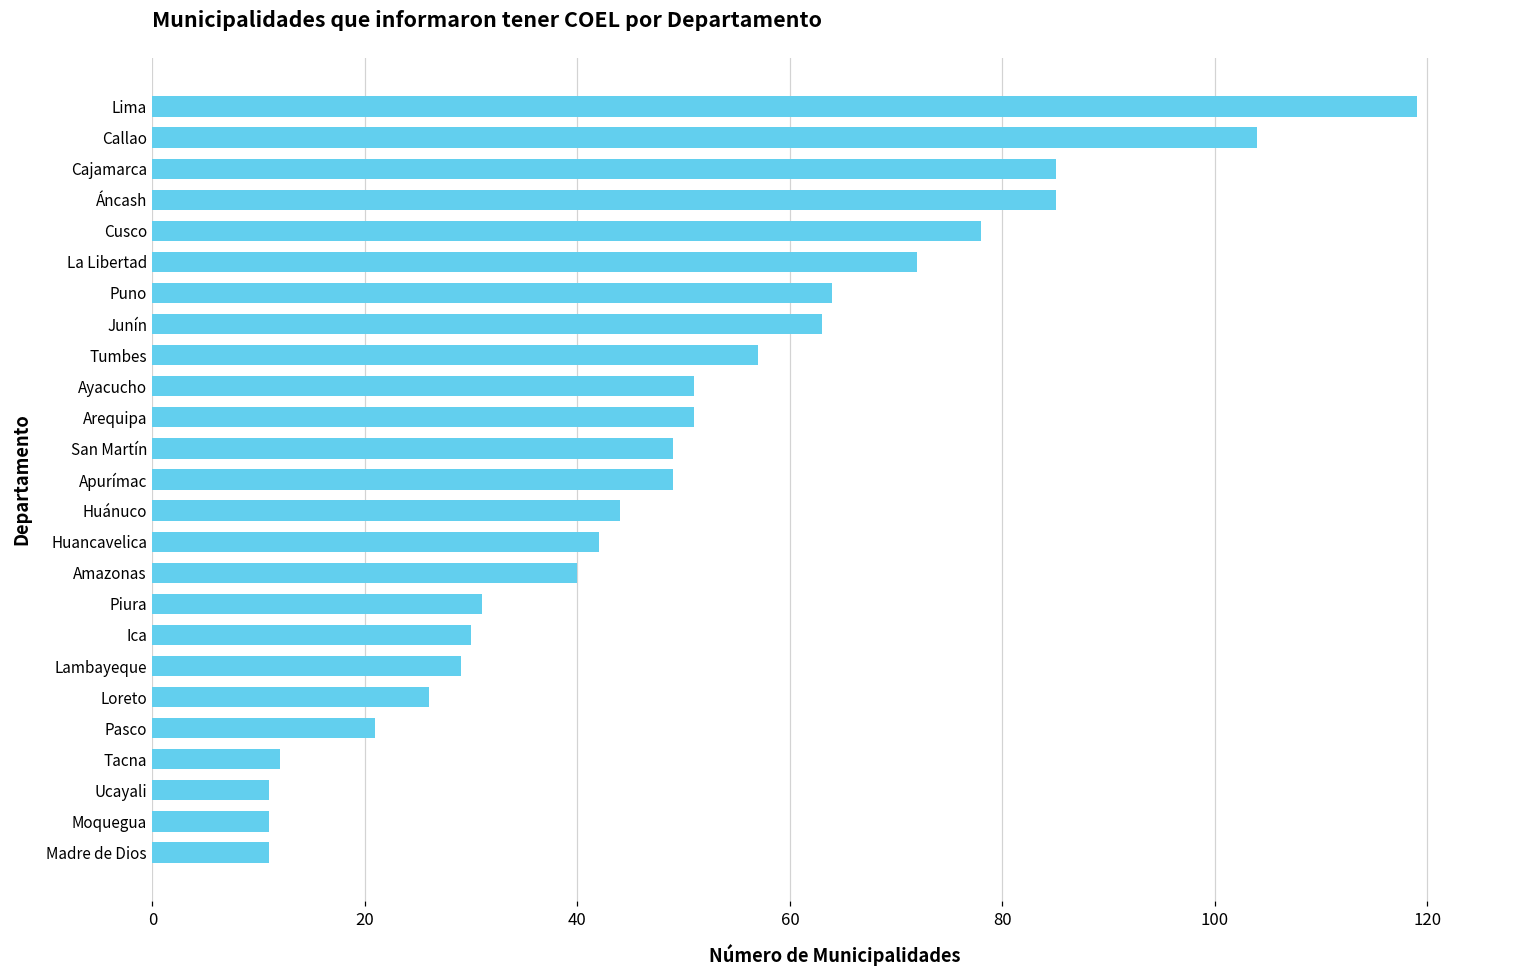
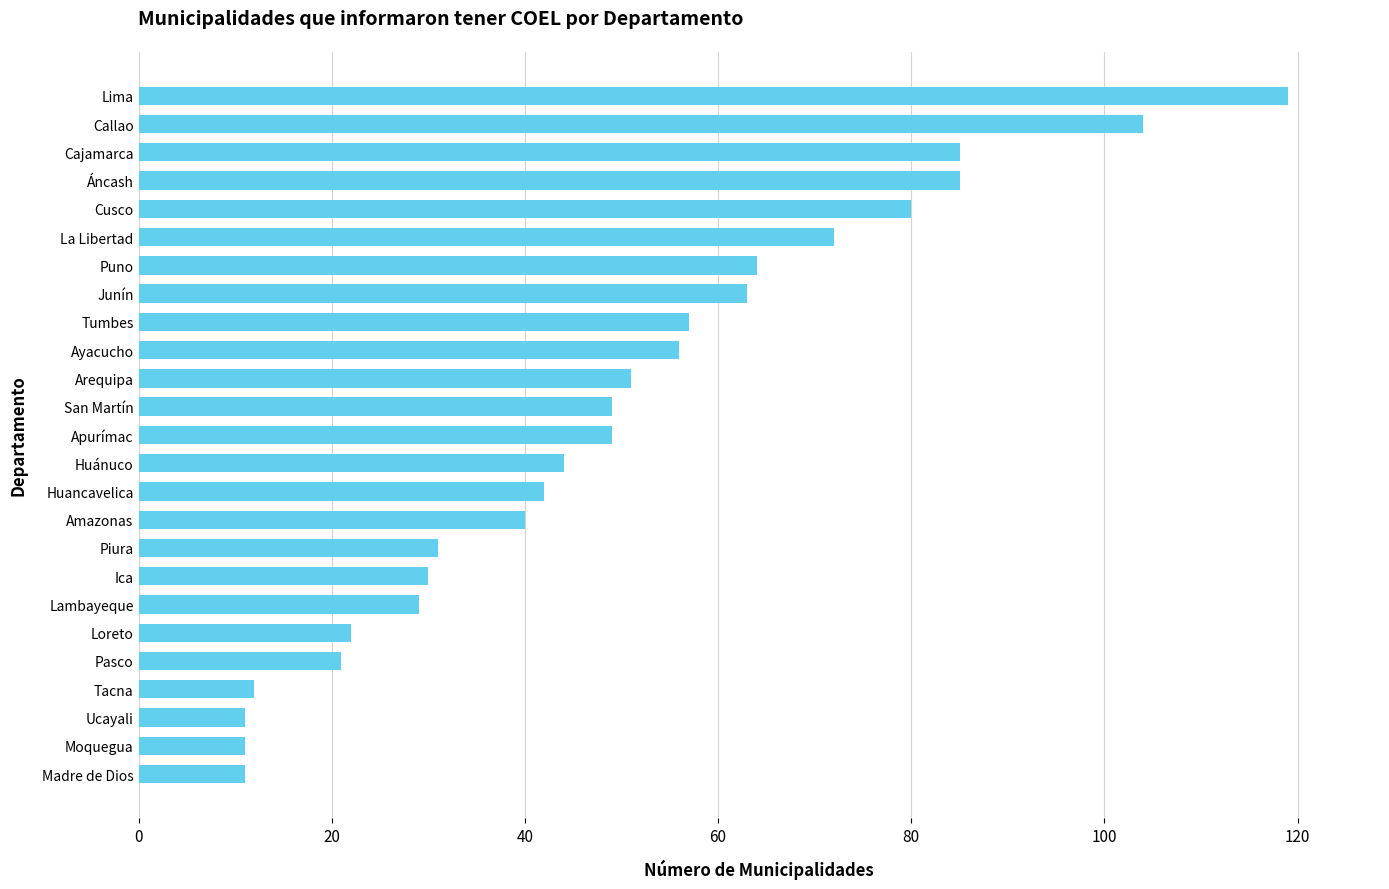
Cusco: 78 -> 80
Ayacucho: 51 -> 56
Loreto: 26 -> 22
